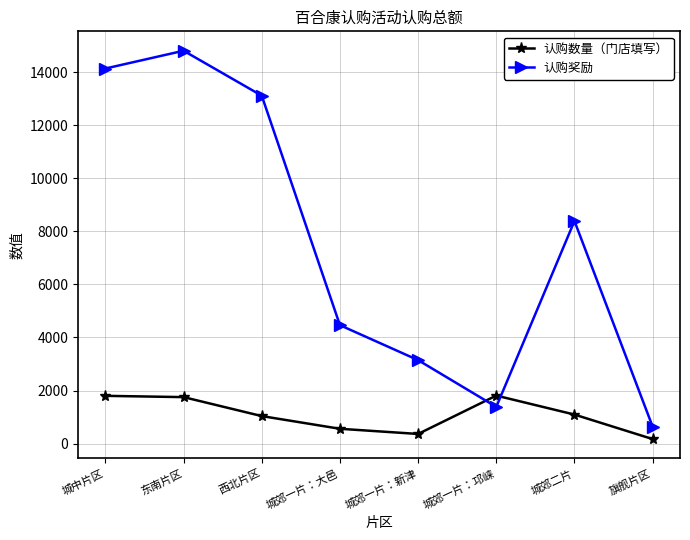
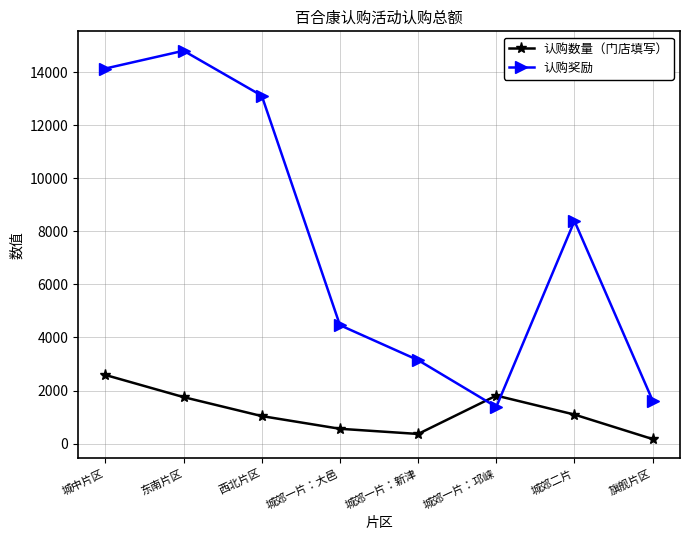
认购数量（门店填写）, 城中片区: 1800 -> 2600
认购奖励, 旗舰片区: 600 -> 1600
